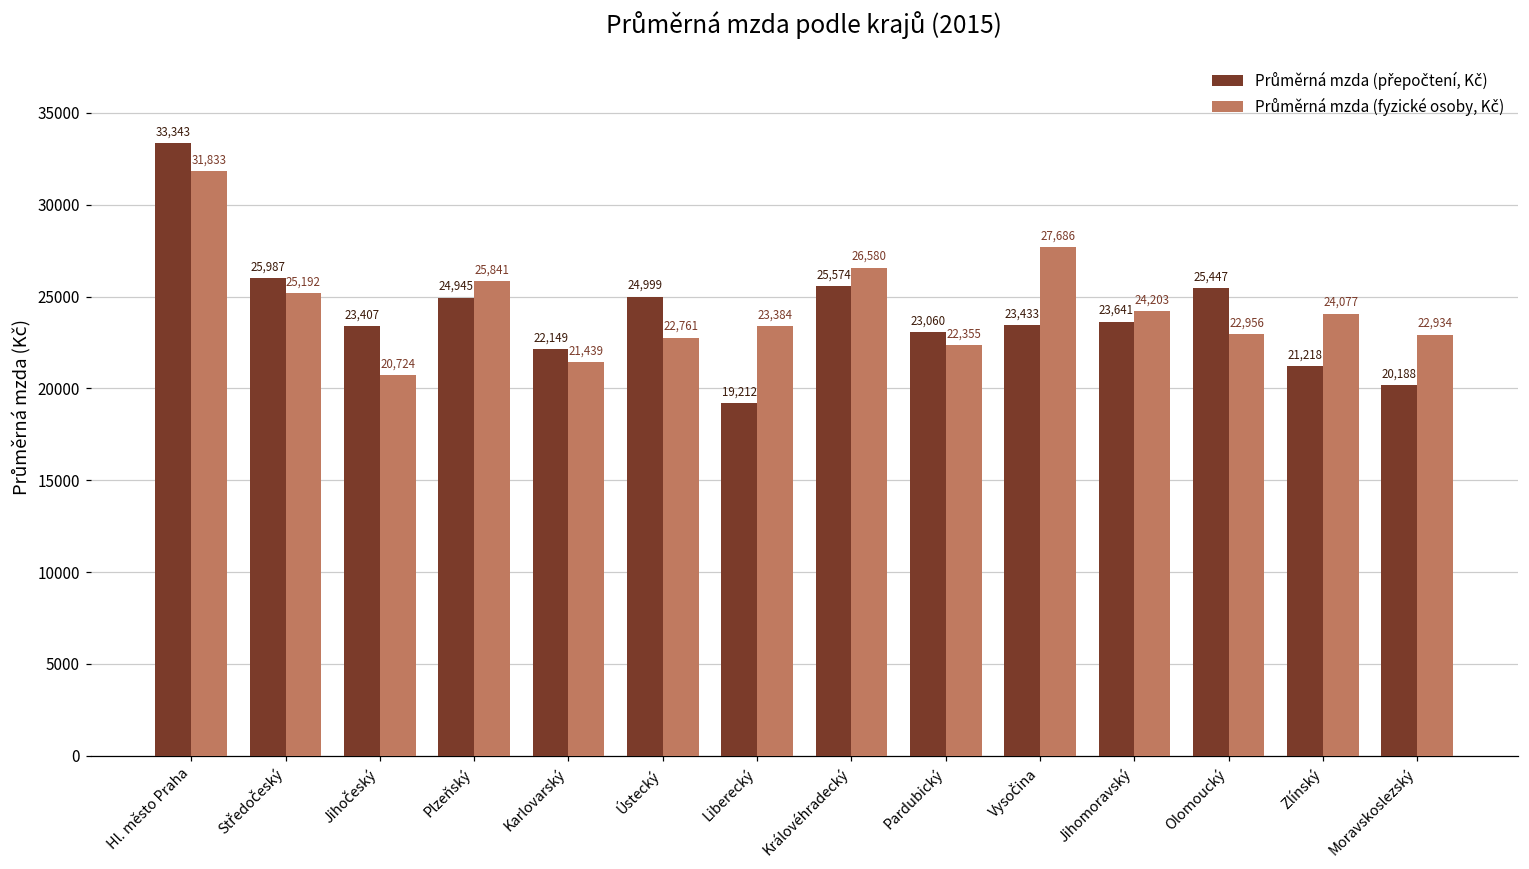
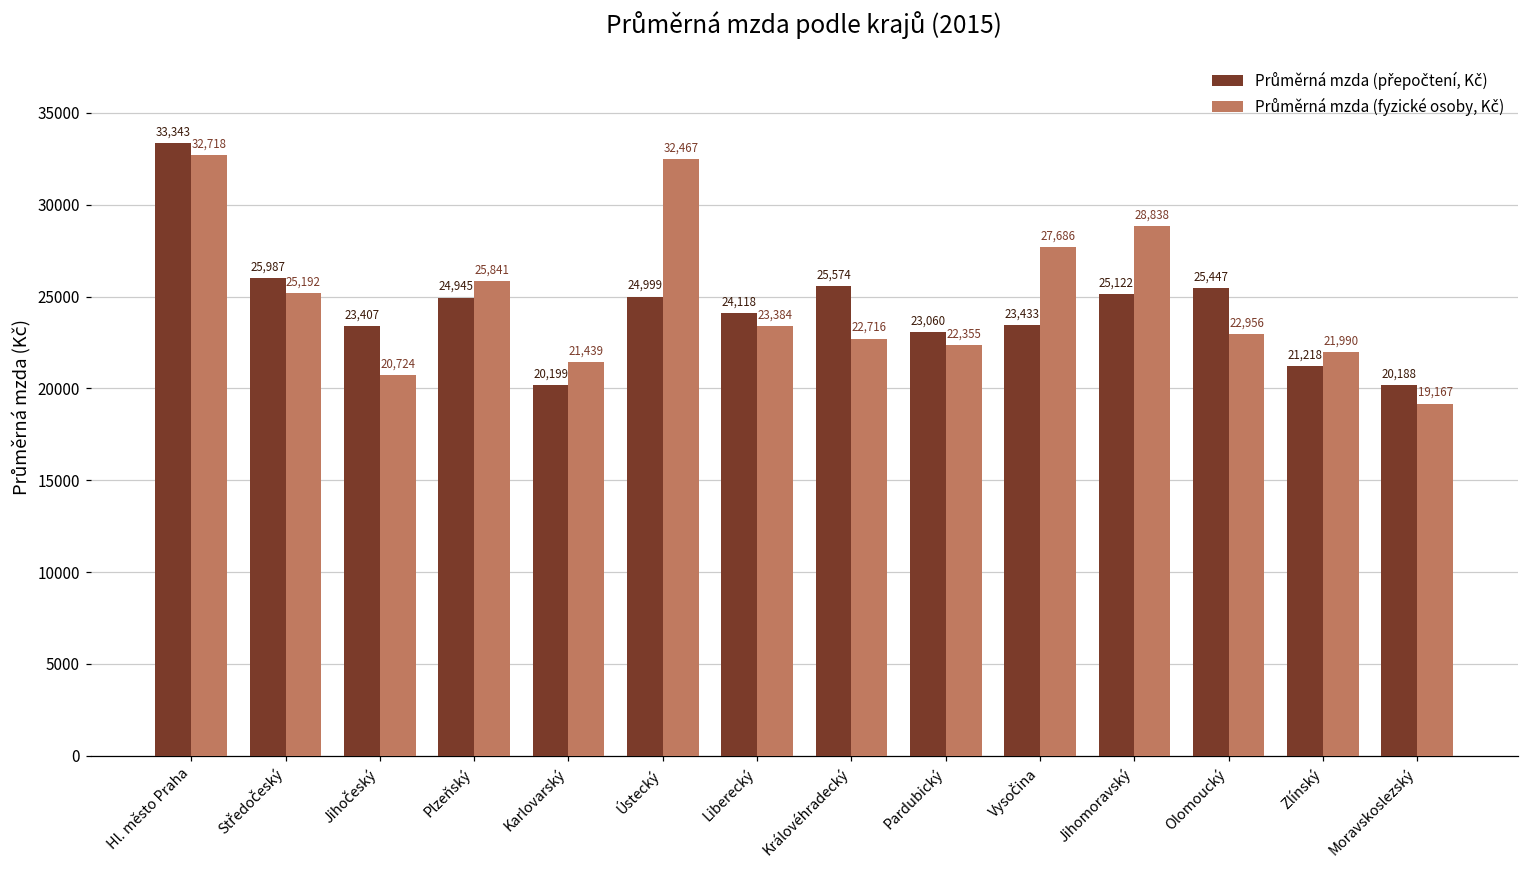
Průměrná mzda (fyzické osoby, Kč), Hl. město Praha: 31,833 -> 32,718
Průměrná mzda (přepočtení, Kč), Karlovarský: 22,149 -> 20,199
Průměrná mzda (fyzické osoby, Kč), Ústecký: 22,761 -> 32,467
Průměrná mzda (přepočtení, Kč), Liberecký: 19,212 -> 24,118
Průměrná mzda (fyzické osoby, Kč), Královéhradecký: 26,580 -> 22,716
Průměrná mzda (přepočtení, Kč), Jihomoravský: 23,641 -> 25,122
Průměrná mzda (fyzické osoby, Kč), Jihomoravský: 24,203 -> 28,838
Průměrná mzda (fyzické osoby, Kč), Zlínský: 24,077 -> 21,990
Průměrná mzda (fyzické osoby, Kč), Moravskoslezský: 22,934 -> 19,167
